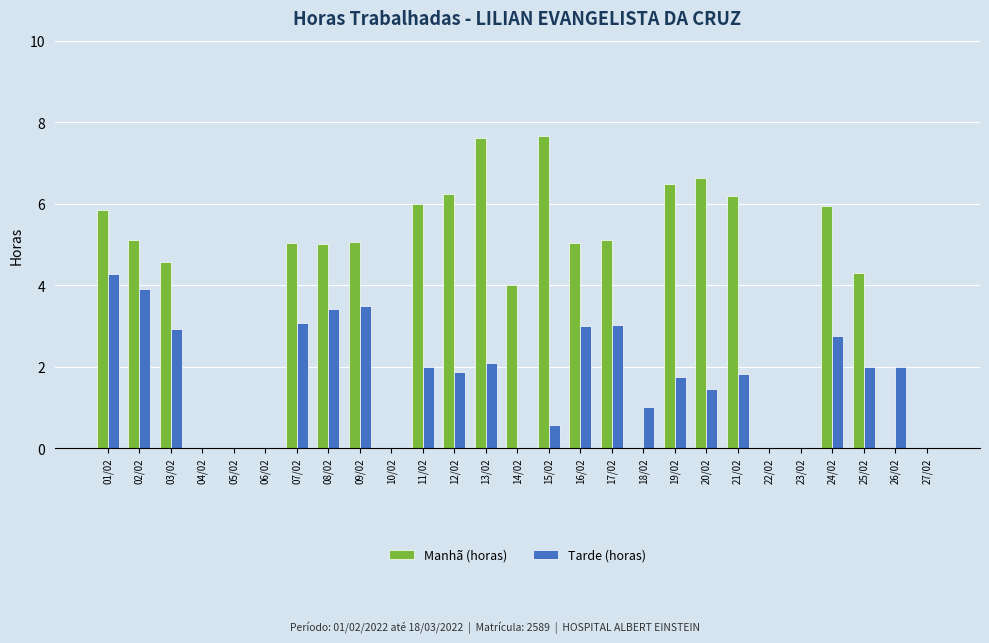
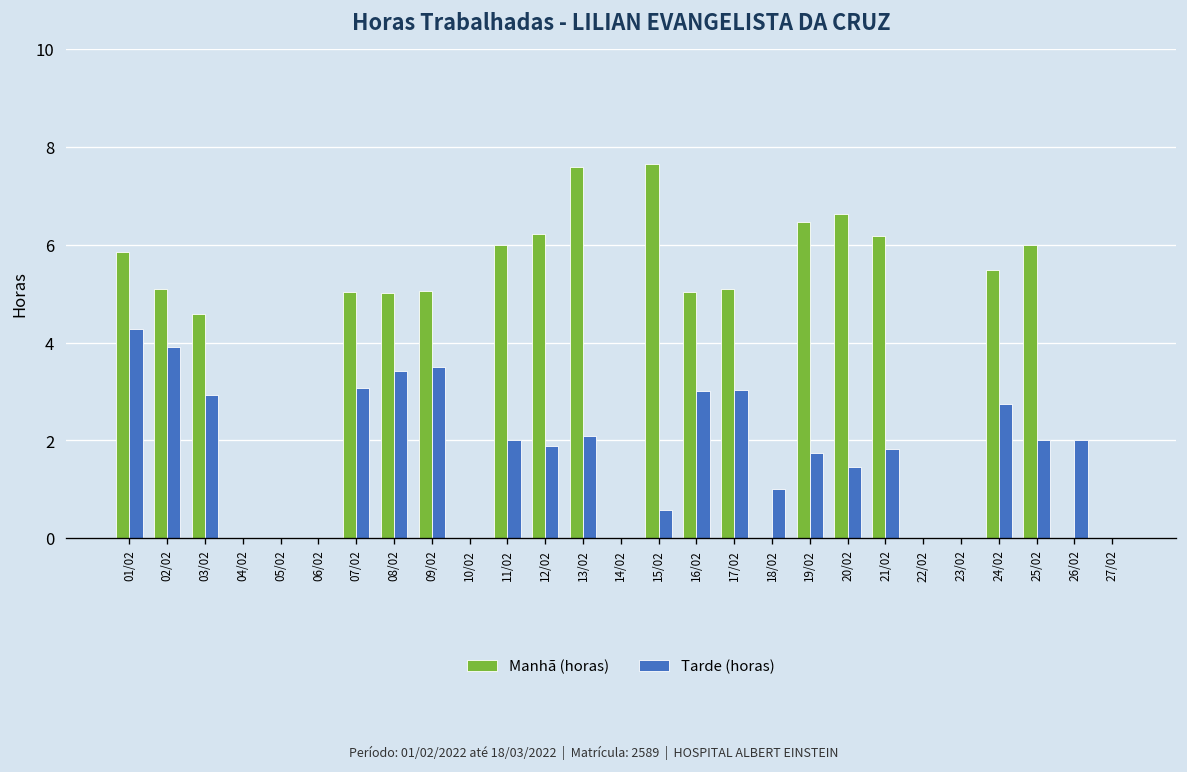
Manhã (horas), 14/02: 4 -> 0
Manhã (horas), 24/02: 6.0 -> 5.5
Manhã (horas), 25/02: 4.3 -> 6.0
